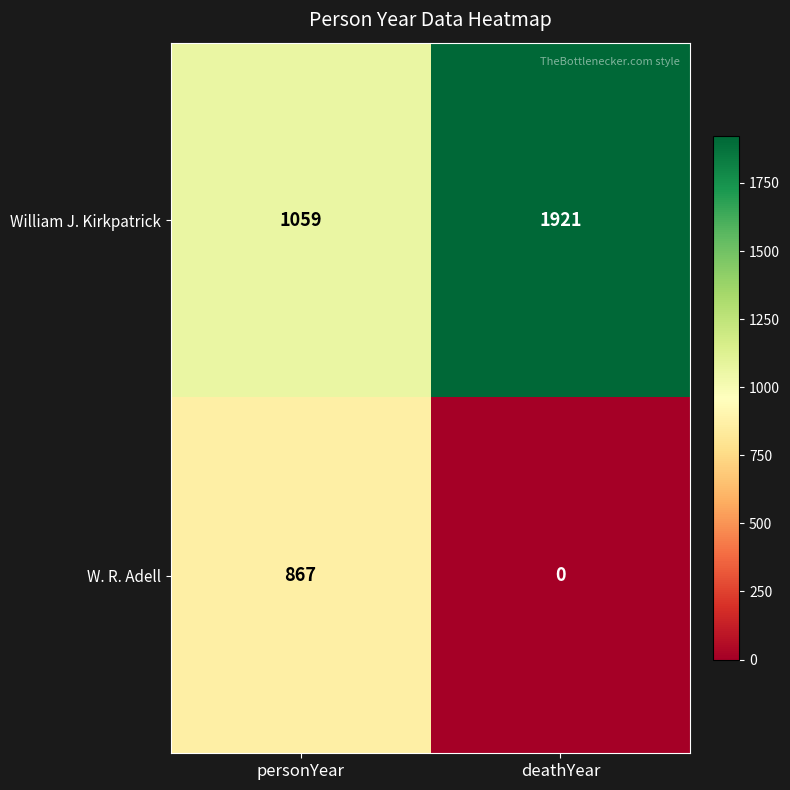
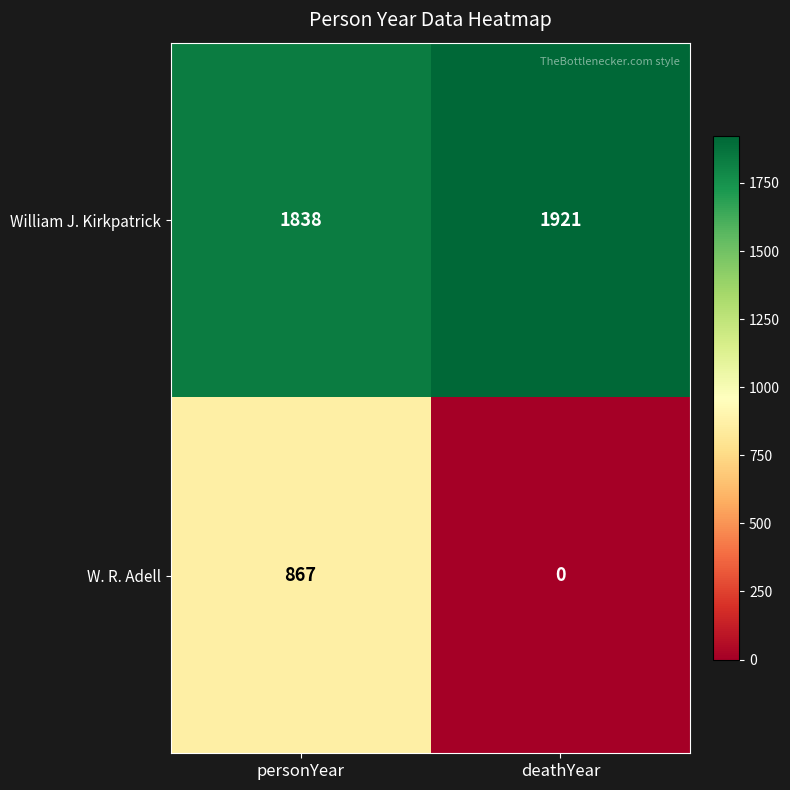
William J. Kirkpatrick, personYear: 1059 -> 1838
